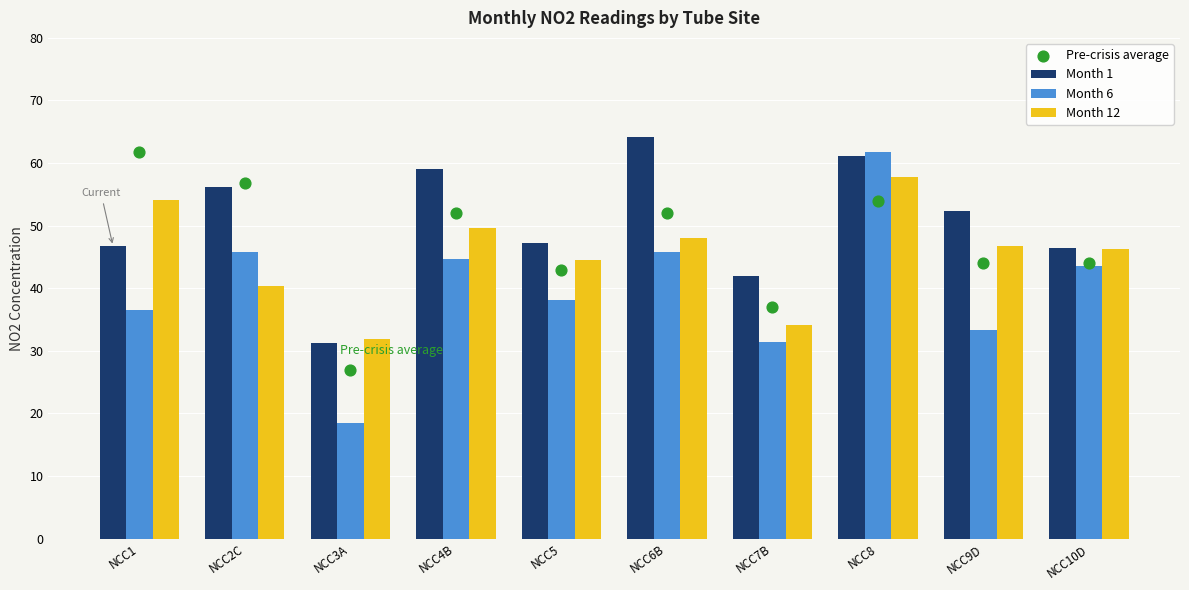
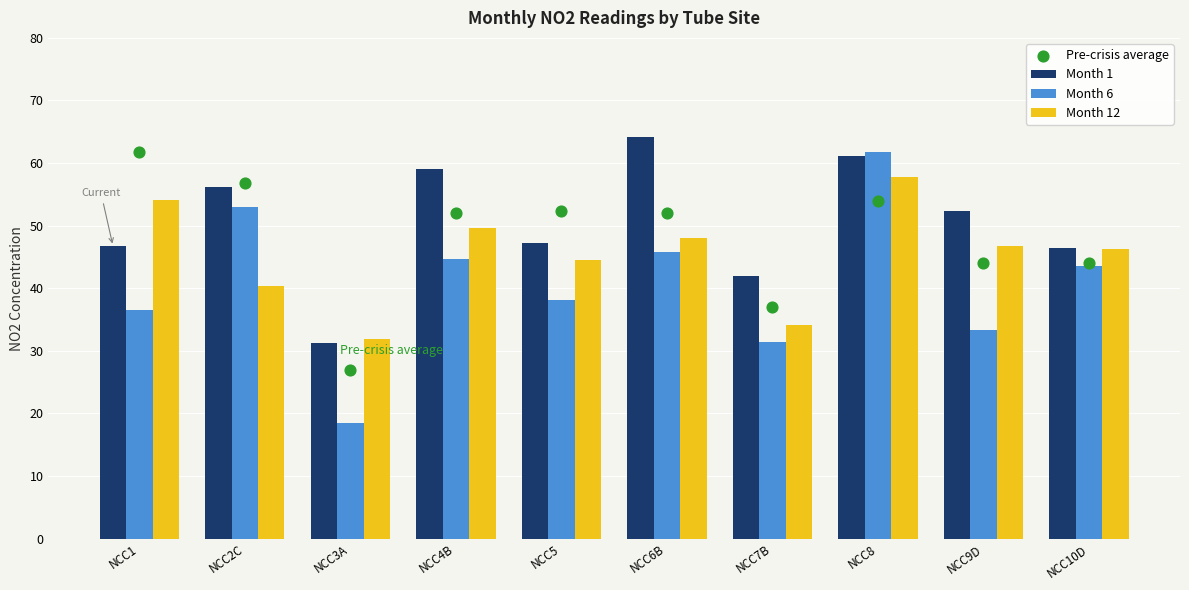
Month 6, NCC2C: 46 -> 53
Pre-crisis average, NCC5: 43 -> 52
